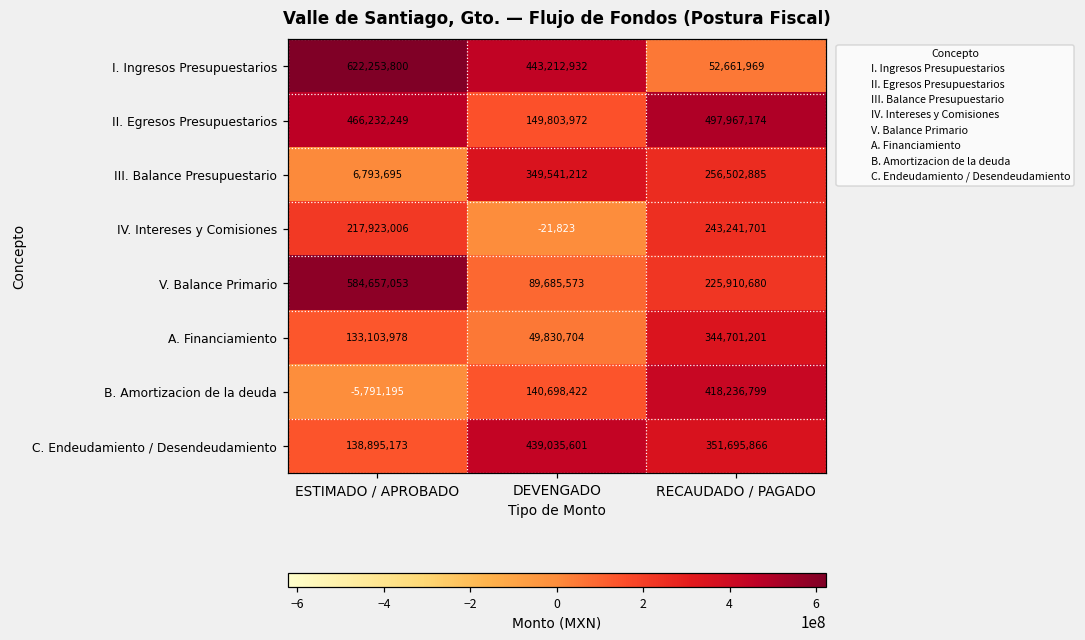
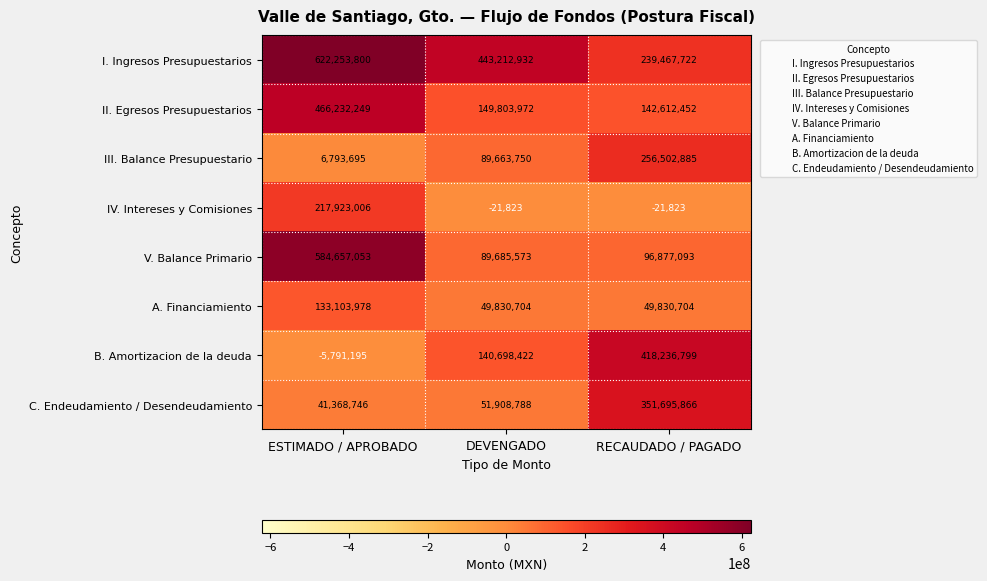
I. Ingresos Presupuestarios, RECAUDADO / PAGADO: 52,661,969 -> 239,467,722
II. Egresos Presupuestarios, RECAUDADO / PAGADO: 497,967,174 -> 142,612,452
III. Balance Presupuestario, DEVENGADO: 349,541,212 -> 89,663,750
IV. Intereses y Comisiones, RECAUDADO / PAGADO: 243,241,701 -> -21,823
V. Balance Primario, RECAUDADO / PAGADO: 225,910,680 -> 96,877,093
A. Financiamiento, RECAUDADO / PAGADO: 344,701,201 -> 49,830,704
C. Endeudamiento / Desendeudamiento, ESTIMADO / APROBADO: 138,895,173 -> 41,368,746
C. Endeudamiento / Desendeudamiento, DEVENGADO: 439,035,601 -> 51,908,788
